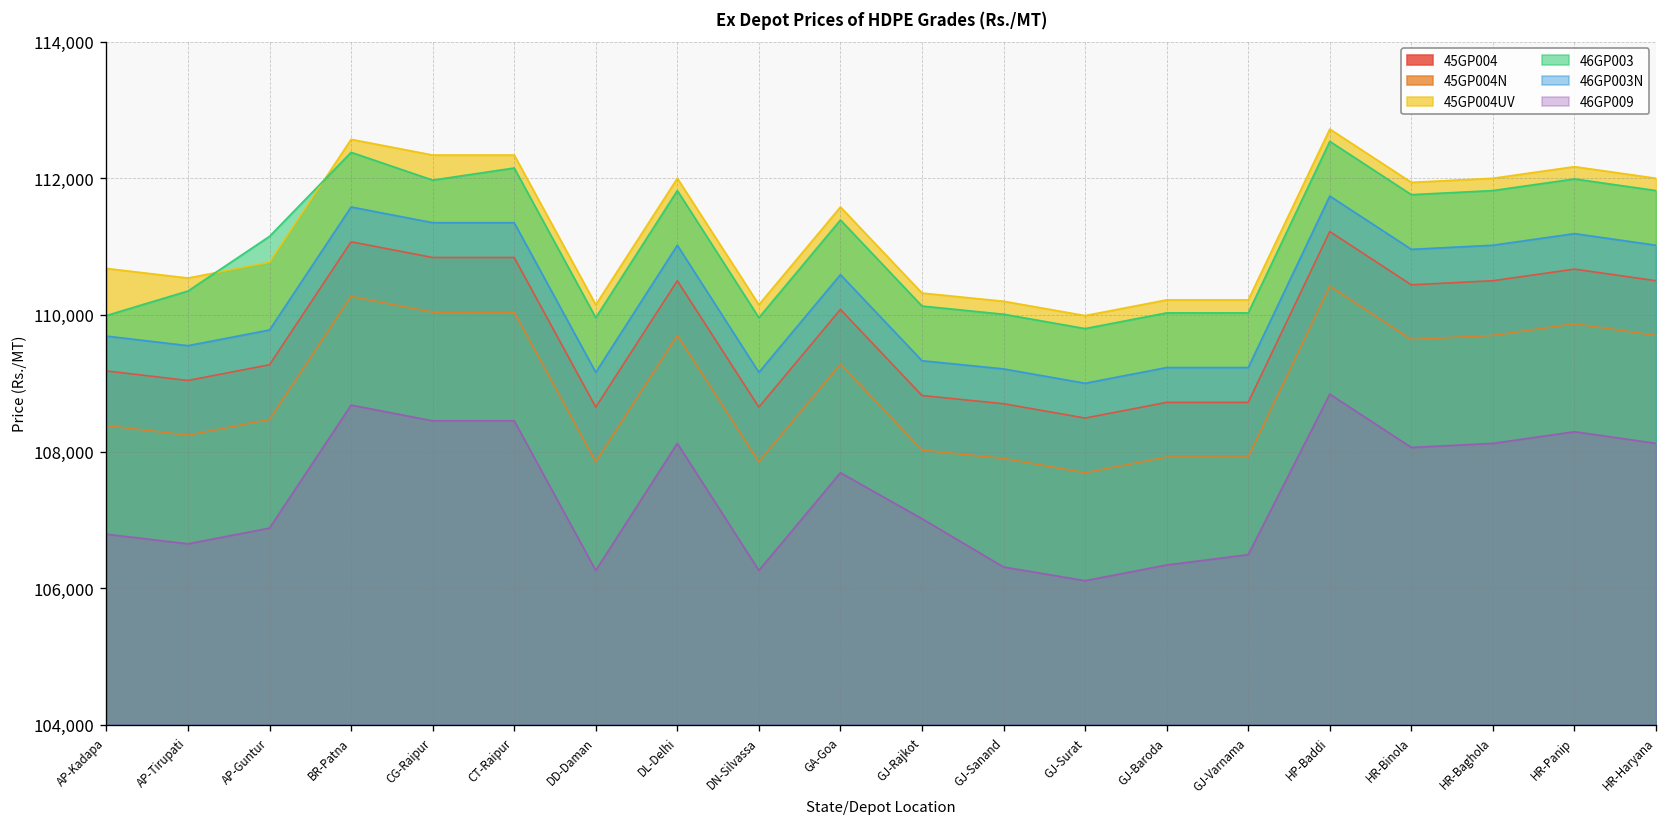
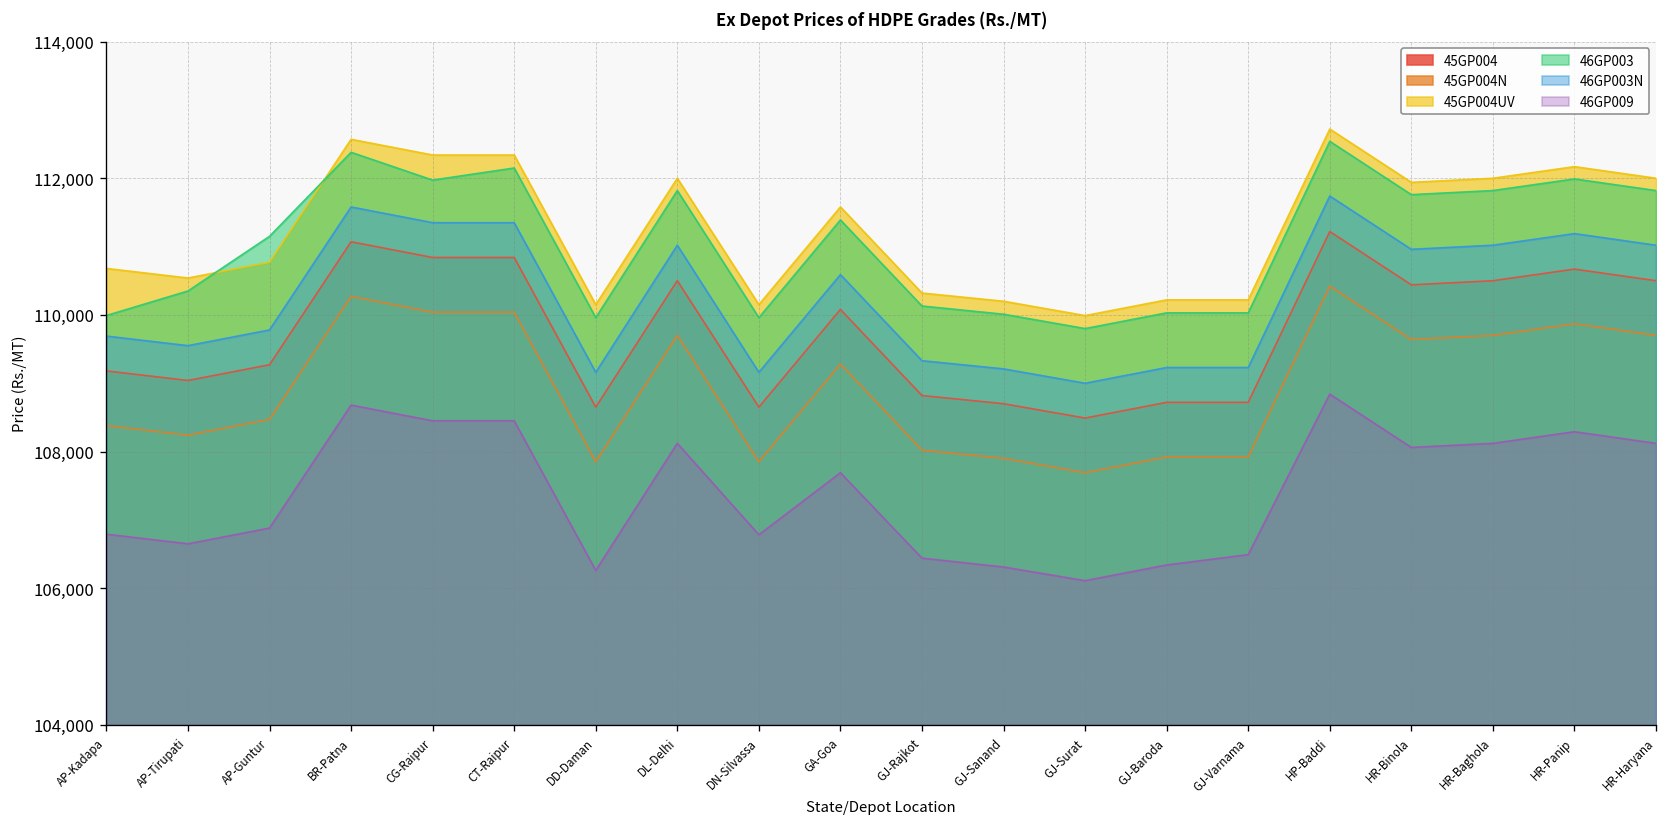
46GP009, DN-Silvassa: 106,300 -> 106,800
46GP009, GJ-Rajkot: 107,000 -> 106,400
